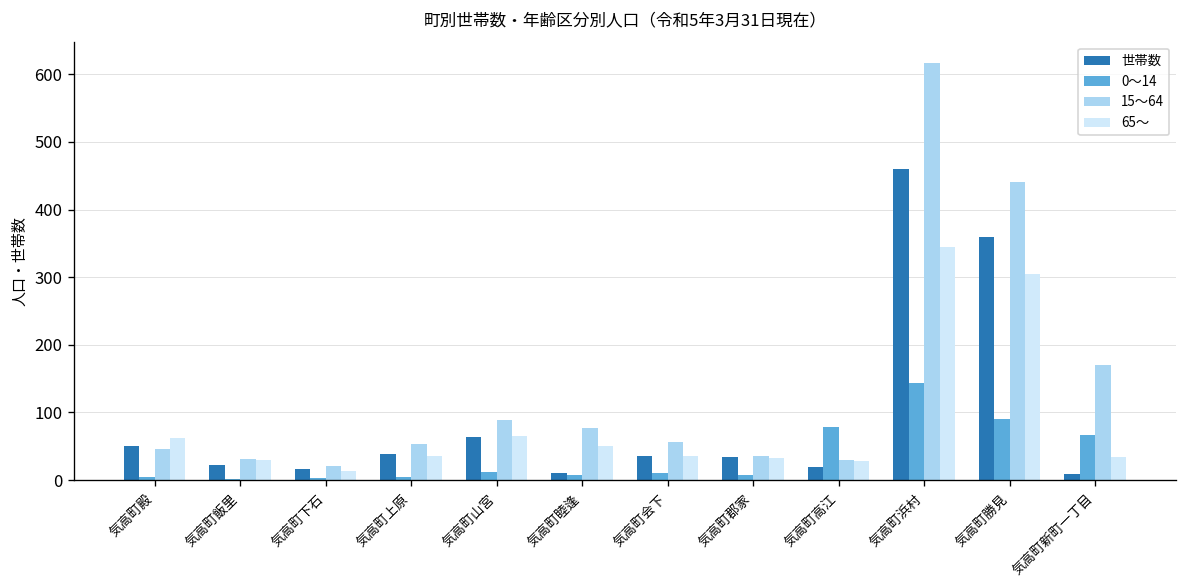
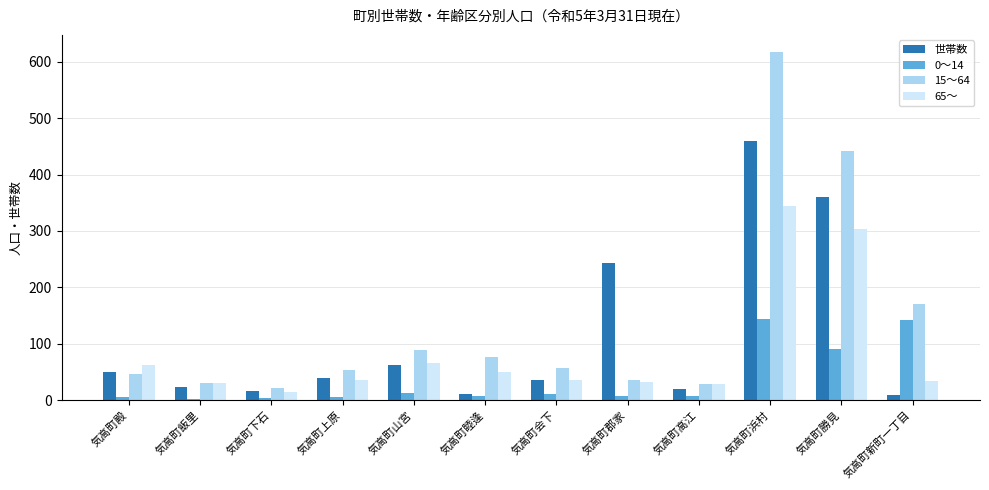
世帯数, 気高町郡家: 30 -> 240
0～14, 気高町高江: 80 -> 10
0～14, 気高町新町一丁目: 70 -> 140
